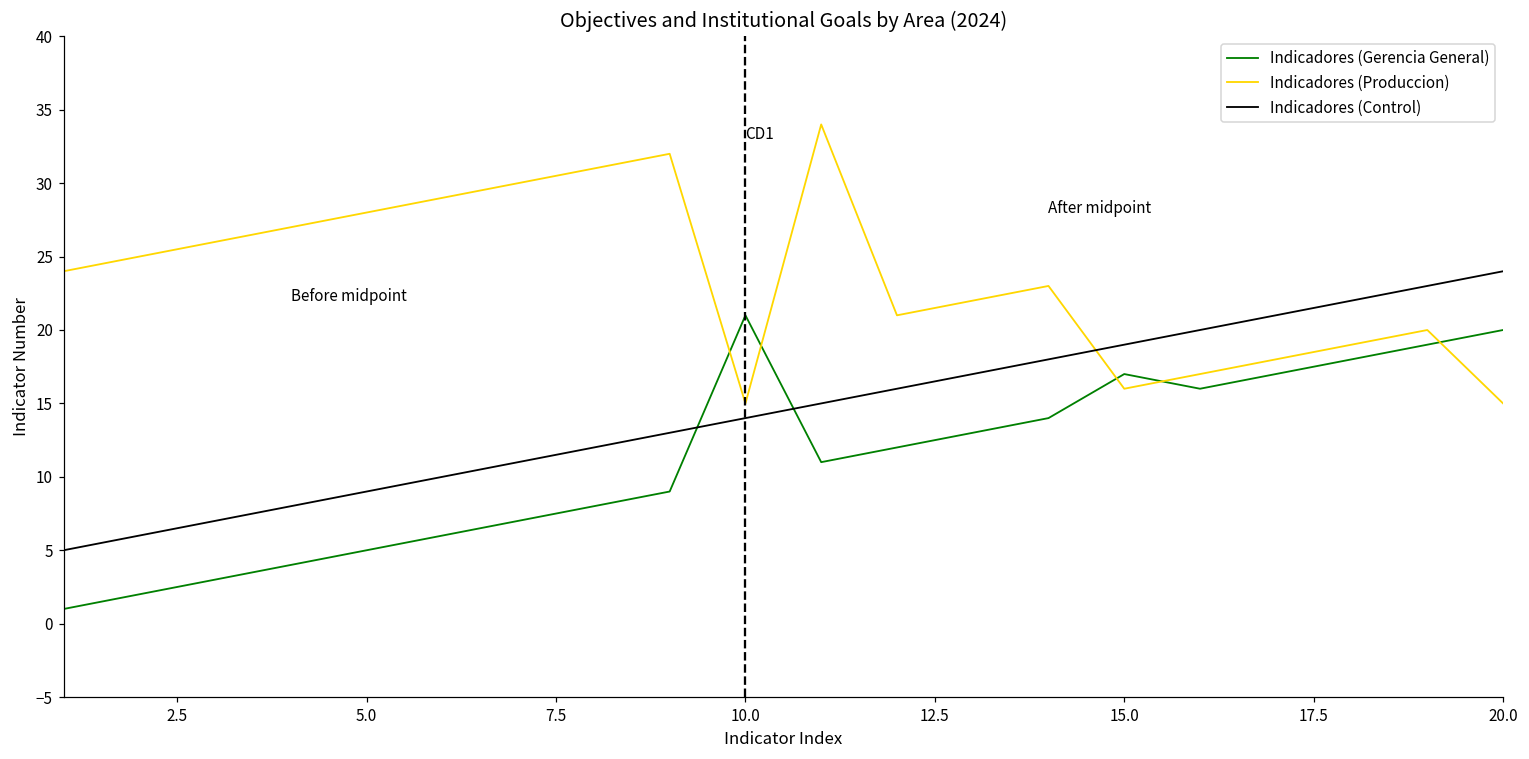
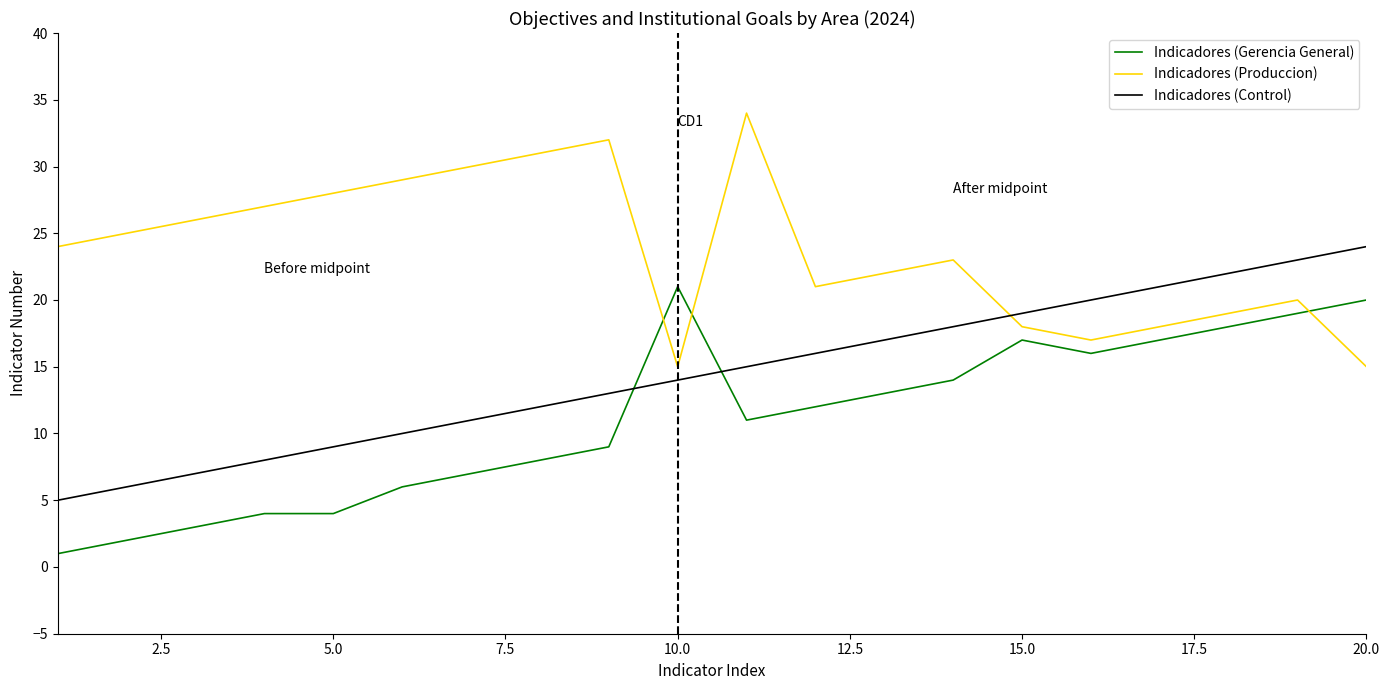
Indicadores (Gerencia General), 5.0: 5 -> 4
Indicadores (Produccion), 15.0: 16 -> 18
